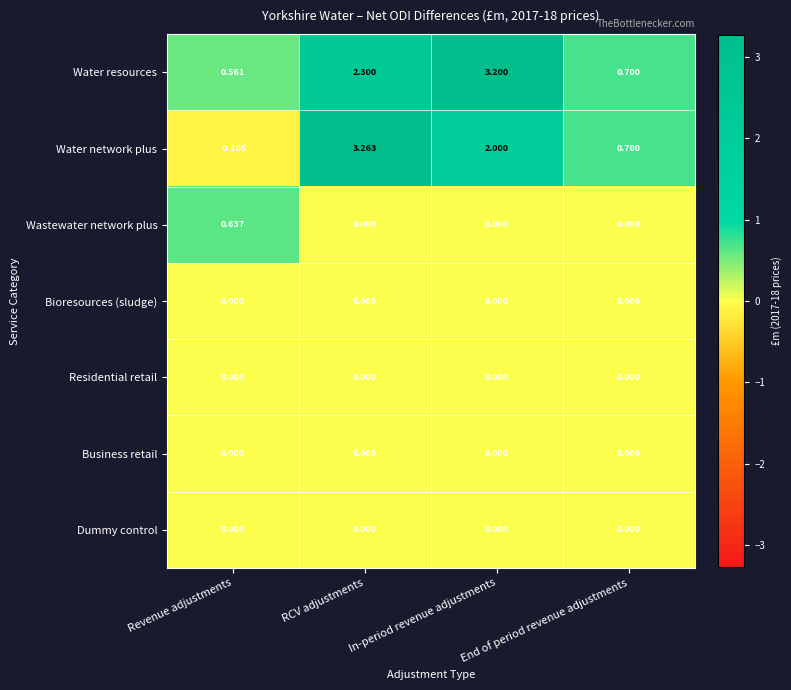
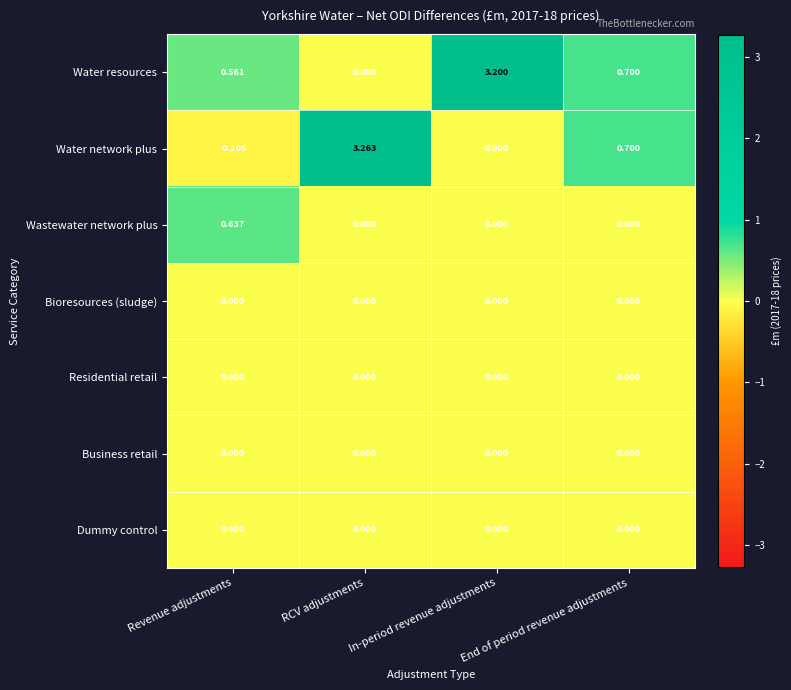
Water resources, RCV adjustments: 2.300 -> 0.000
Water network plus, In-period revenue adjustments: 2.000 -> 0.000
